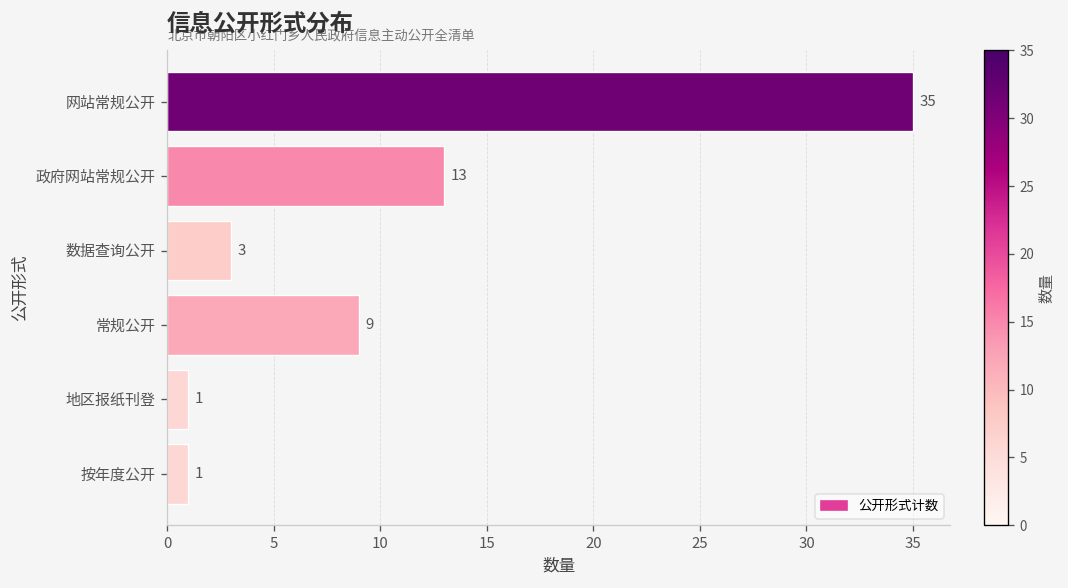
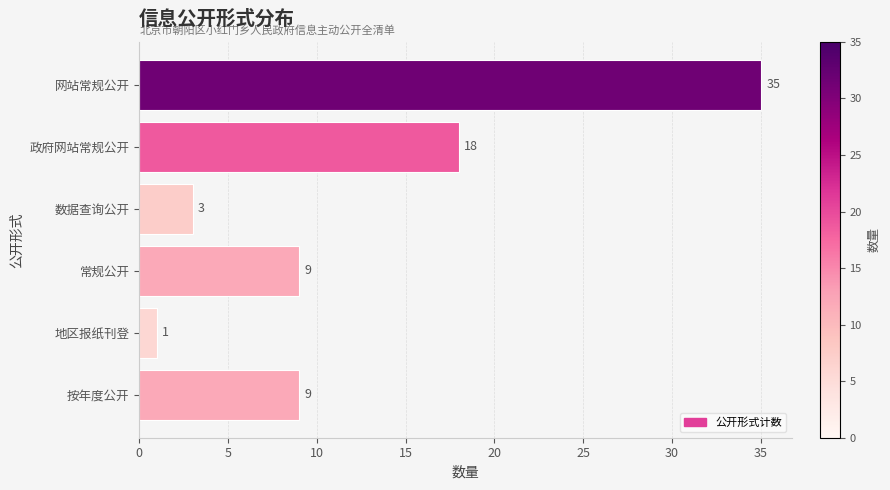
政府网站常规公开: 13 -> 18
按年度公开: 1 -> 9
